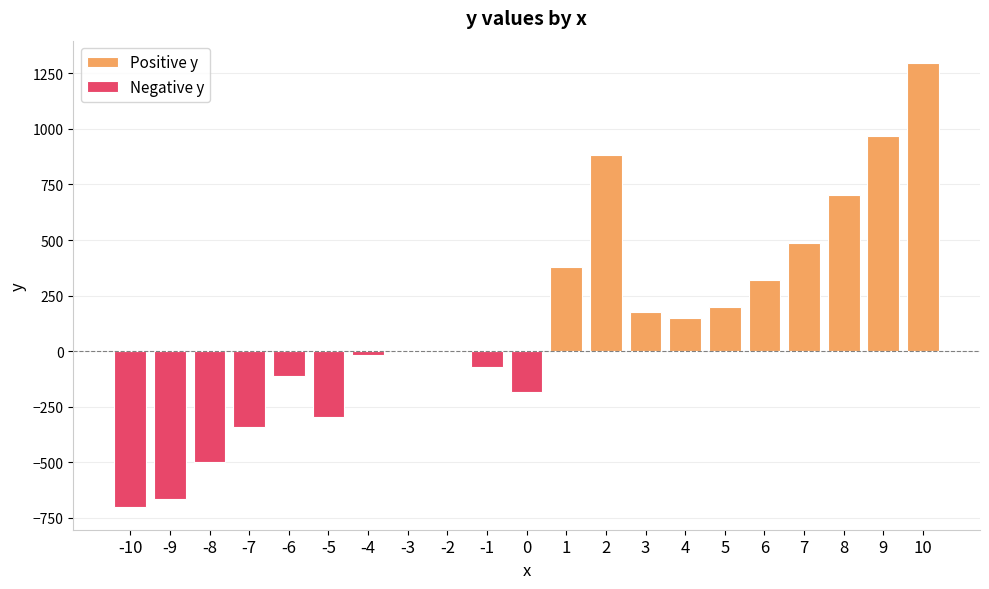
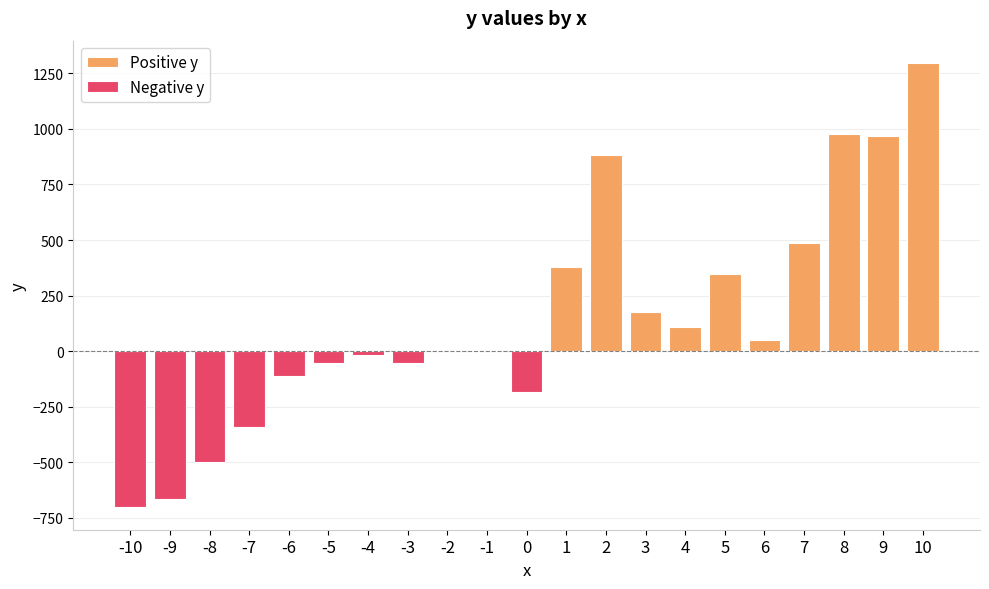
Negative y, -5: -300 -> -50
Negative y, -3: 0 -> -50
Negative y, -1: -70 -> 0
Positive y, 4: 150 -> 110
Positive y, 5: 200 -> 350
Positive y, 6: 320 -> 50
Positive y, 8: 700 -> 980
